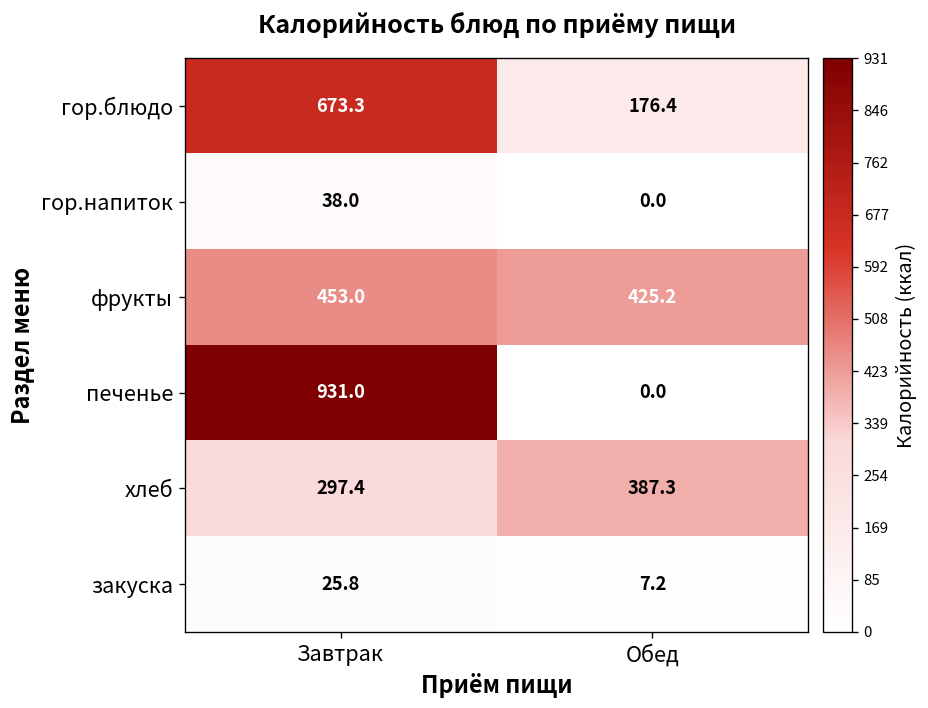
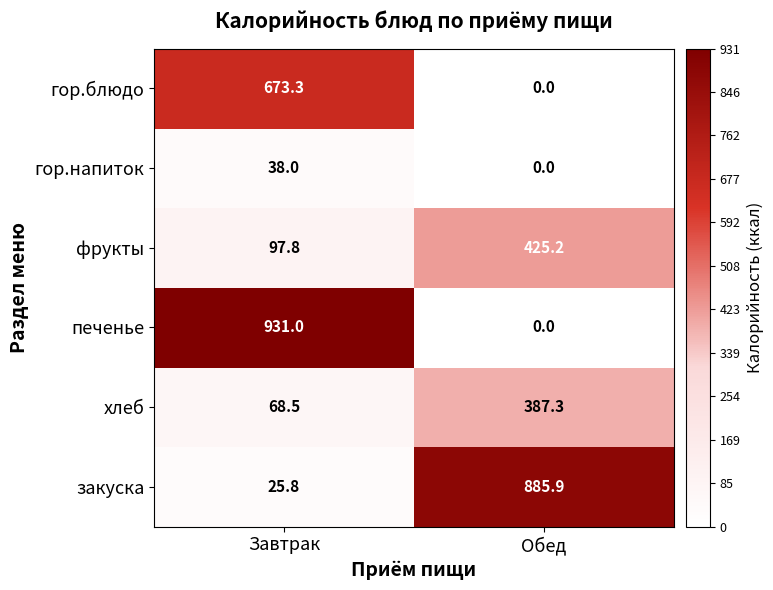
гор.блюдо, Обед: 176.4 -> 0.0
фрукты, Завтрак: 453.0 -> 97.8
хлеб, Завтрак: 297.4 -> 68.5
закуска, Обед: 7.2 -> 885.9
